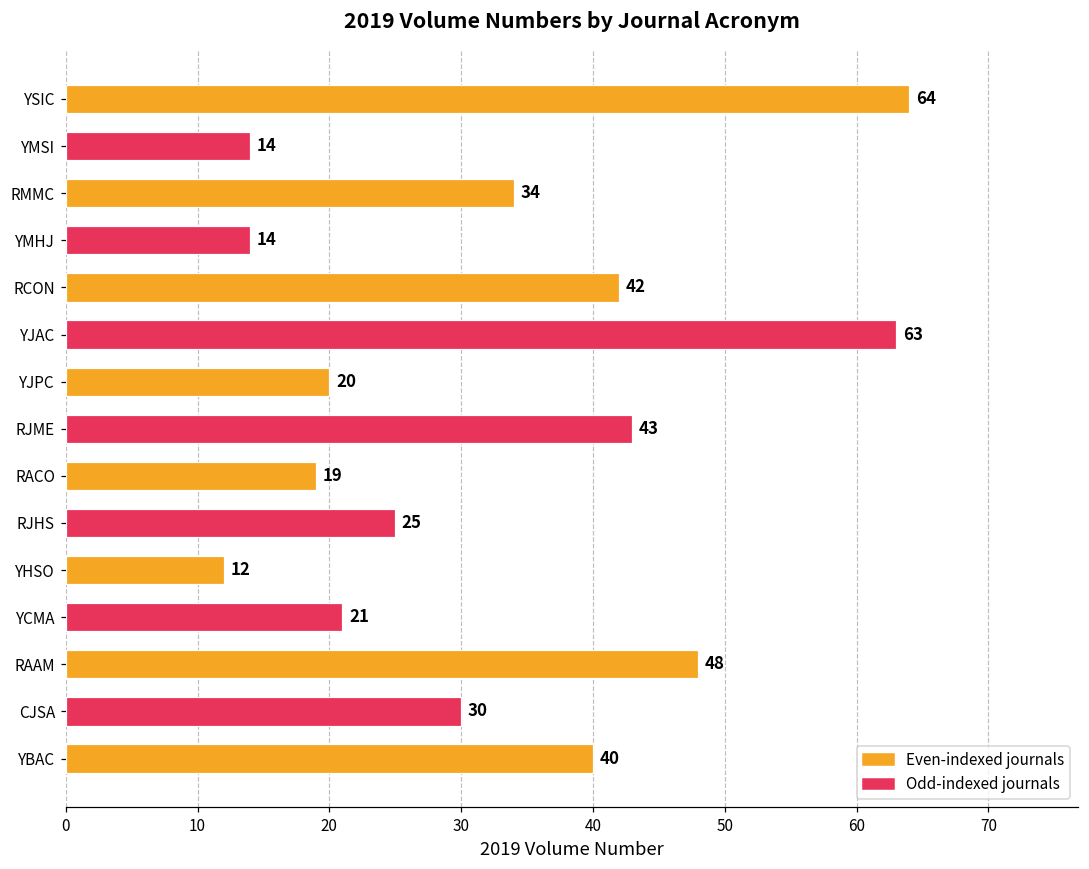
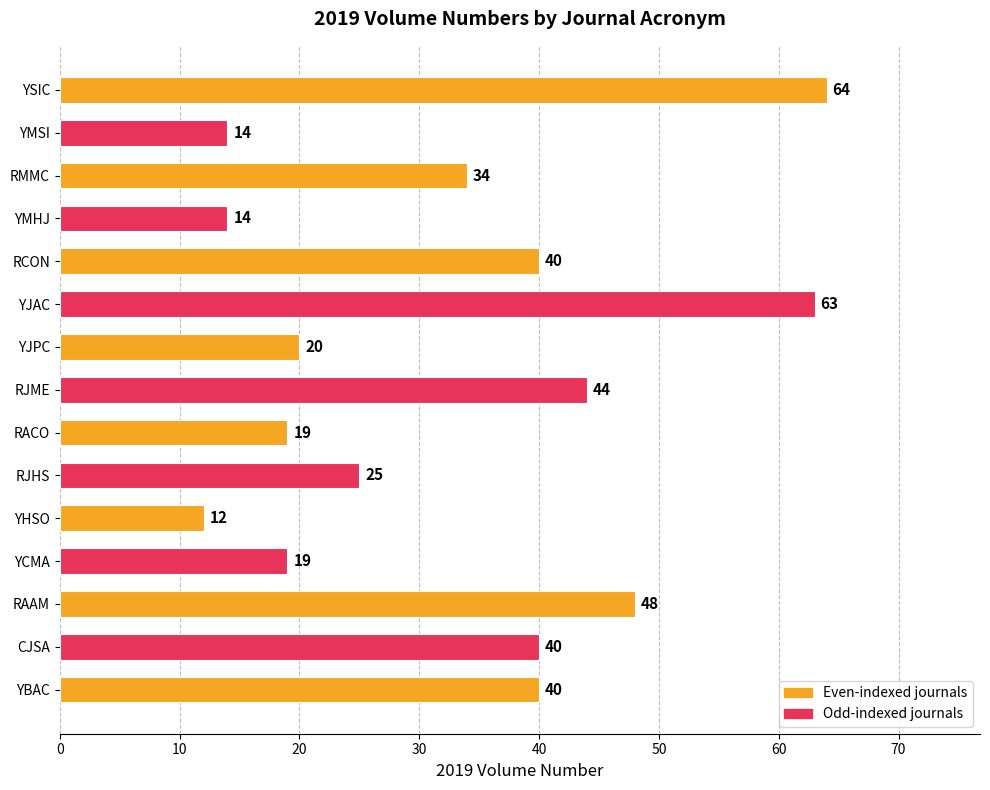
RCON: 42 -> 40
RJME: 43 -> 44
YCMA: 21 -> 19
CJSA: 30 -> 40
